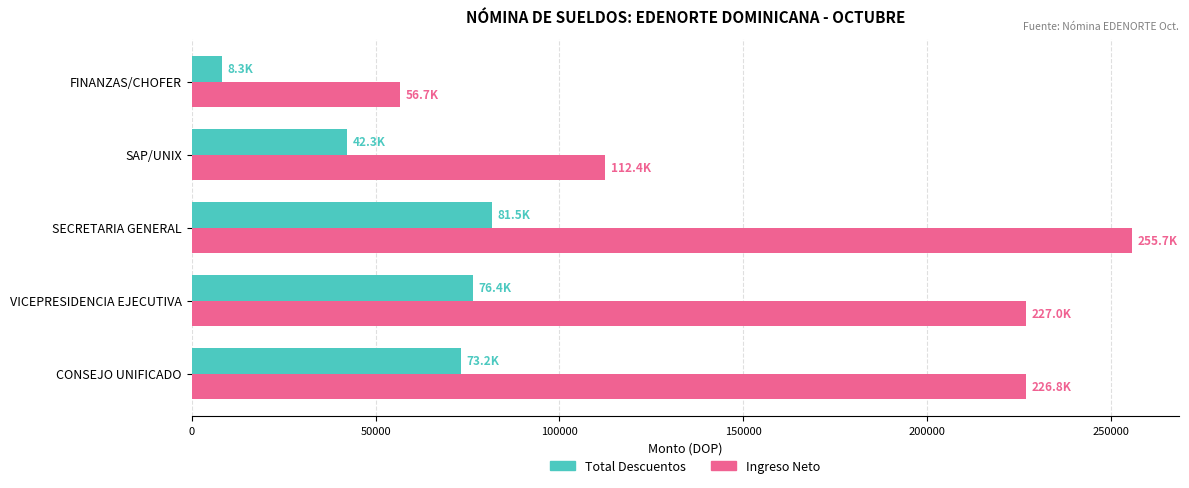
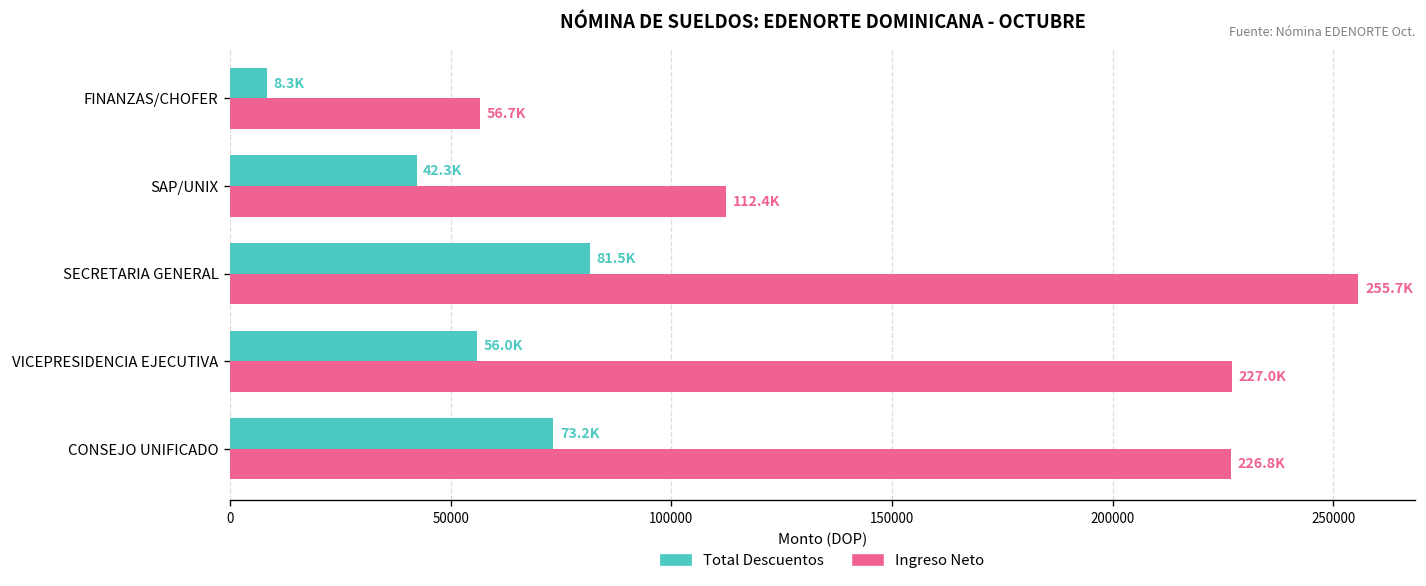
Total Descuentos, VICEPRESIDENCIA EJECUTIVA: 76.4K -> 56.0K
